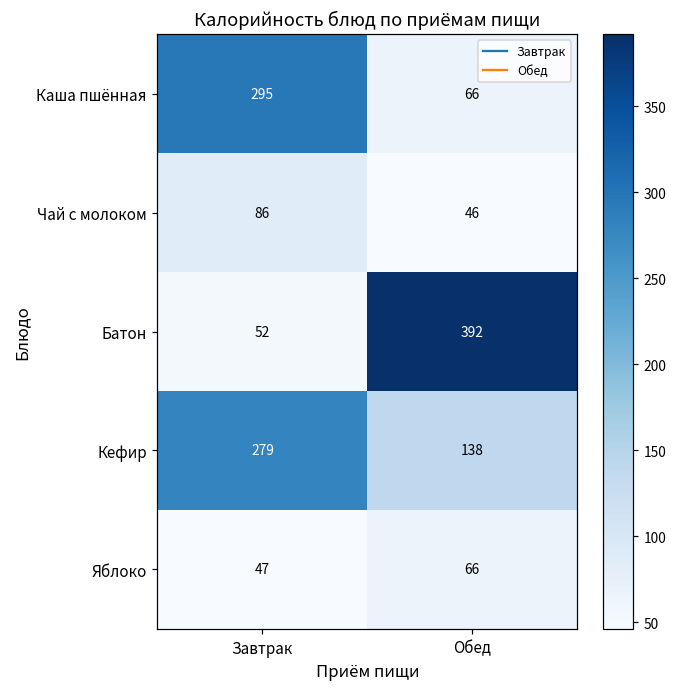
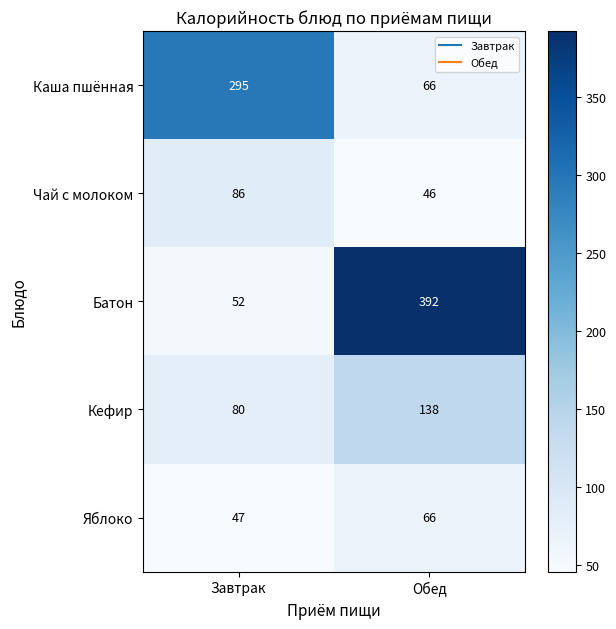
Кефир, Завтрак: 279 -> 80
